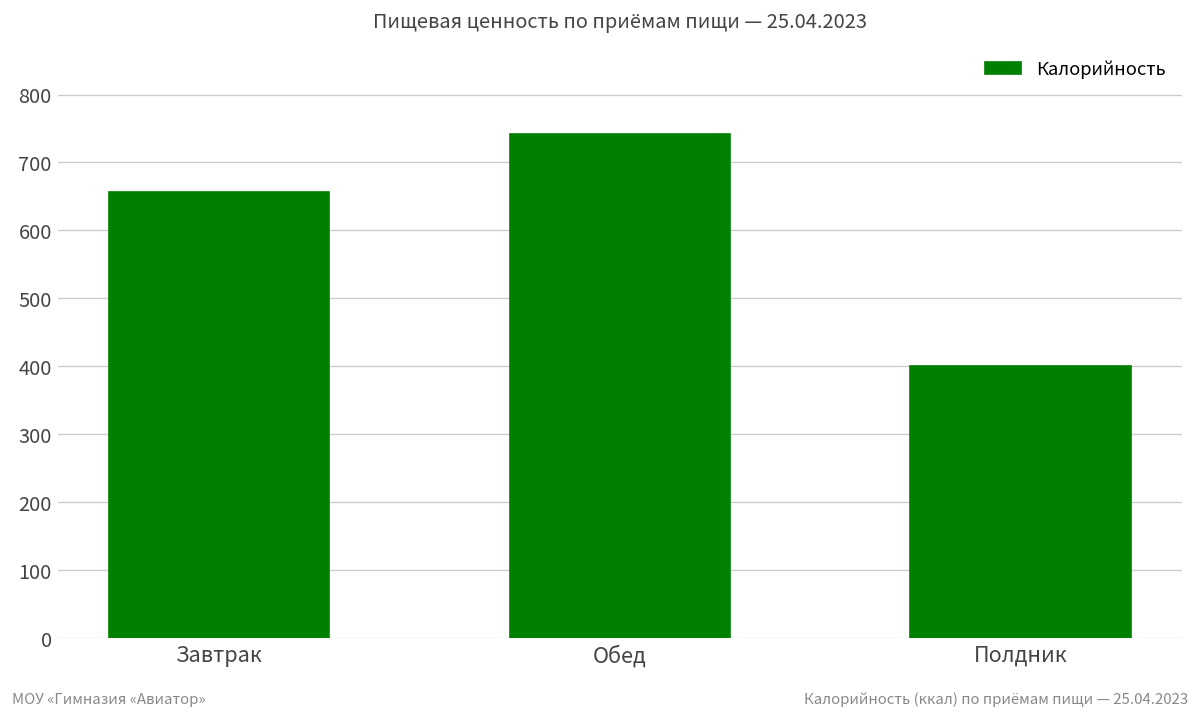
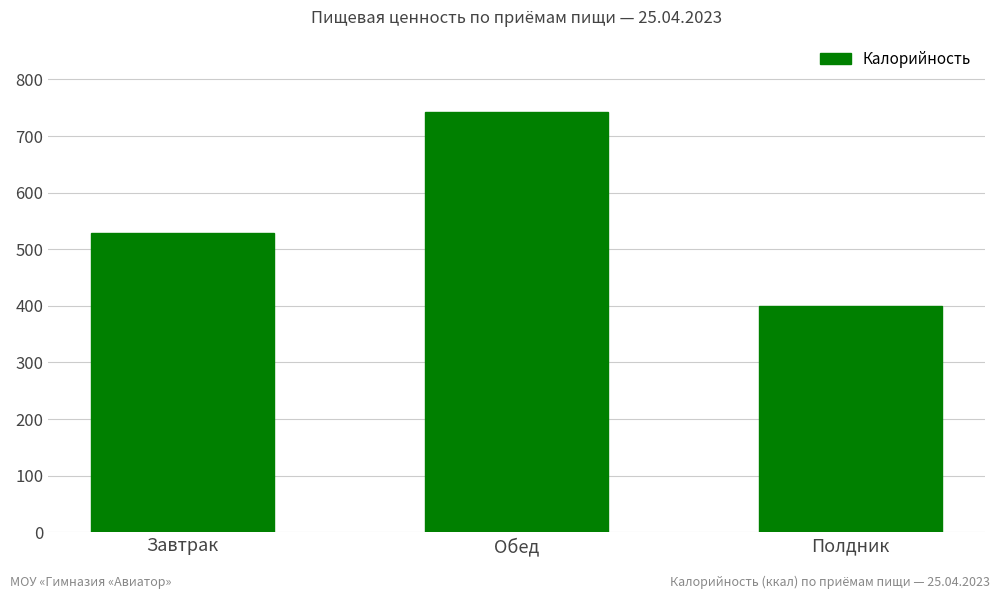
Завтрак: 660 -> 530
